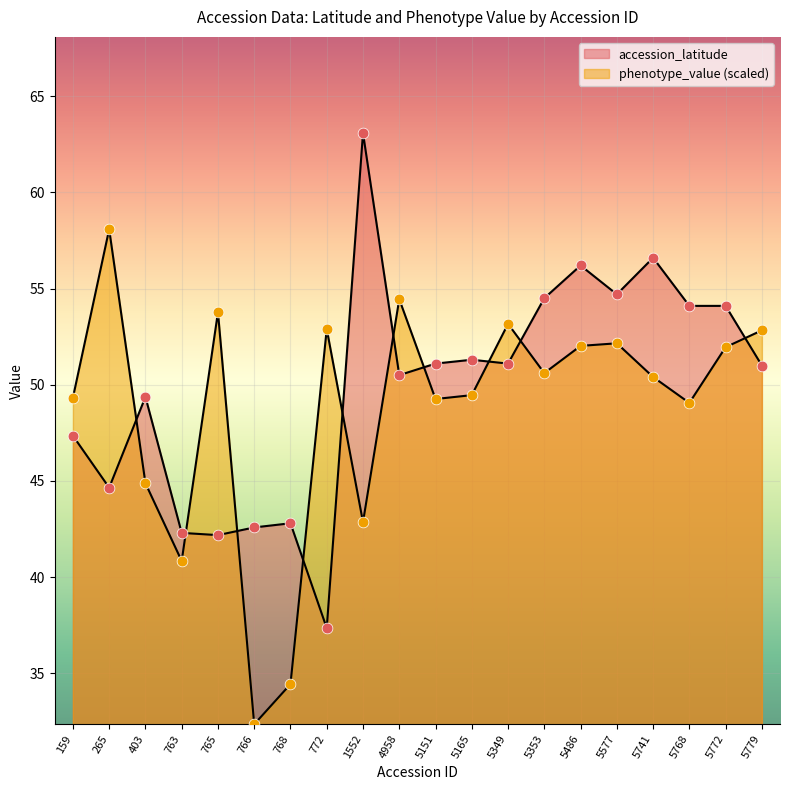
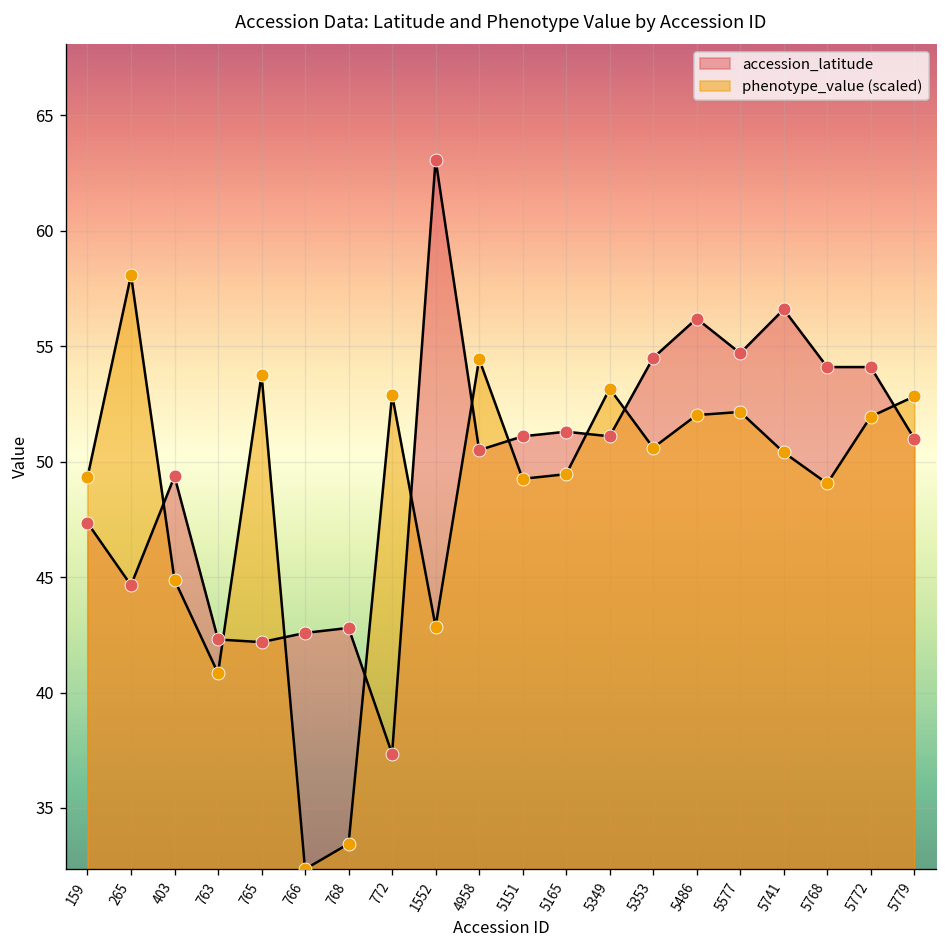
phenotype_value (scaled), 768: 34.4 -> 33.4
